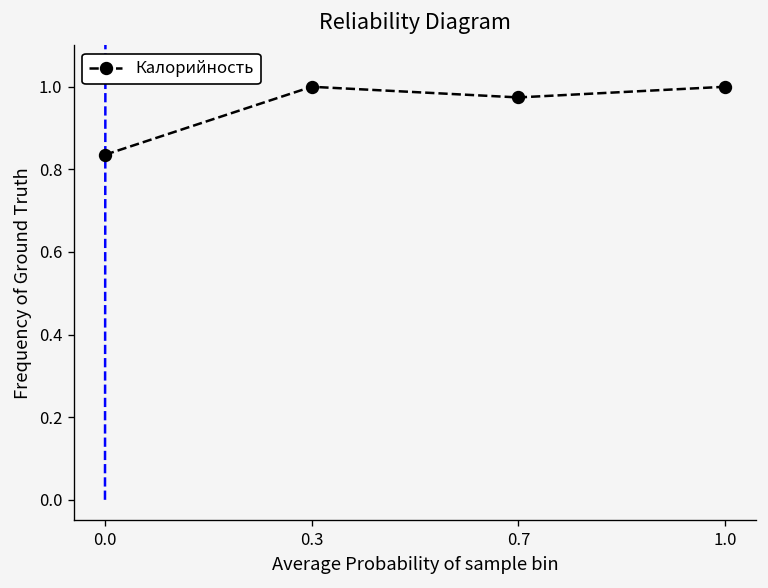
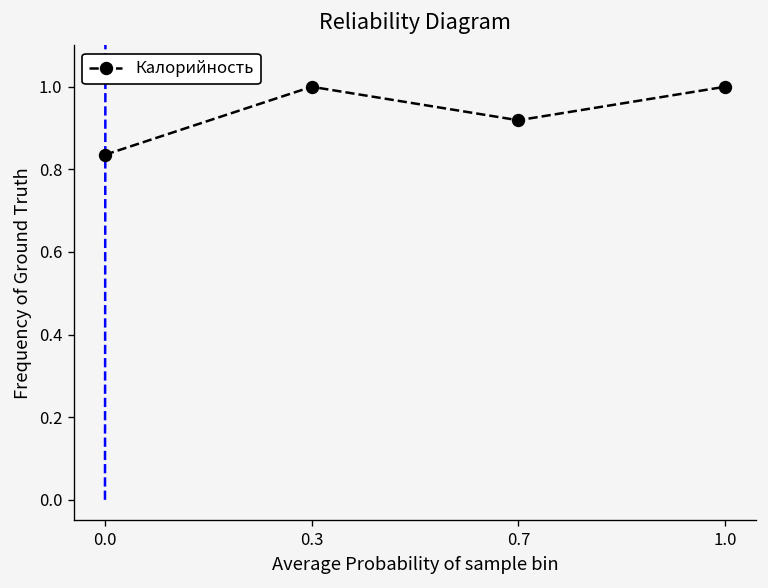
Калорийность, 0.7: 0.97 -> 0.92
